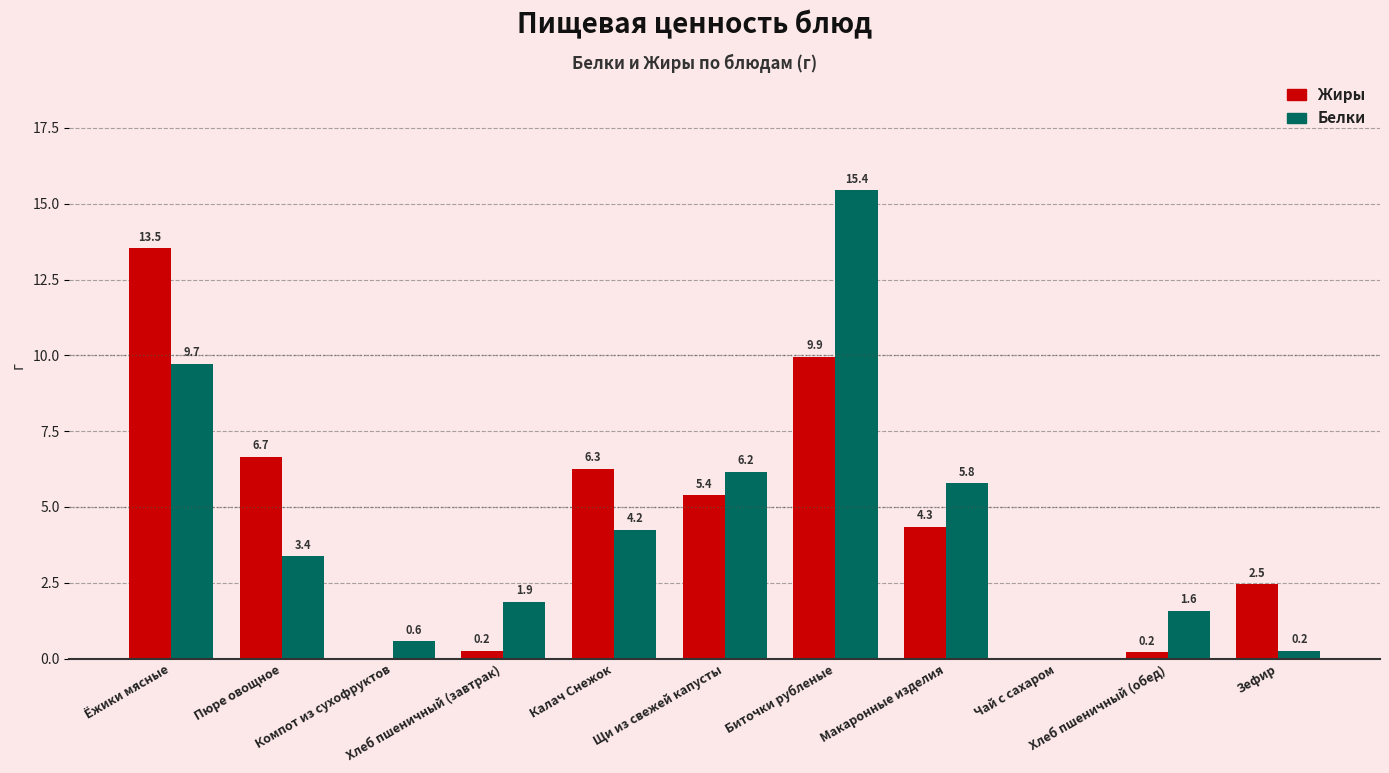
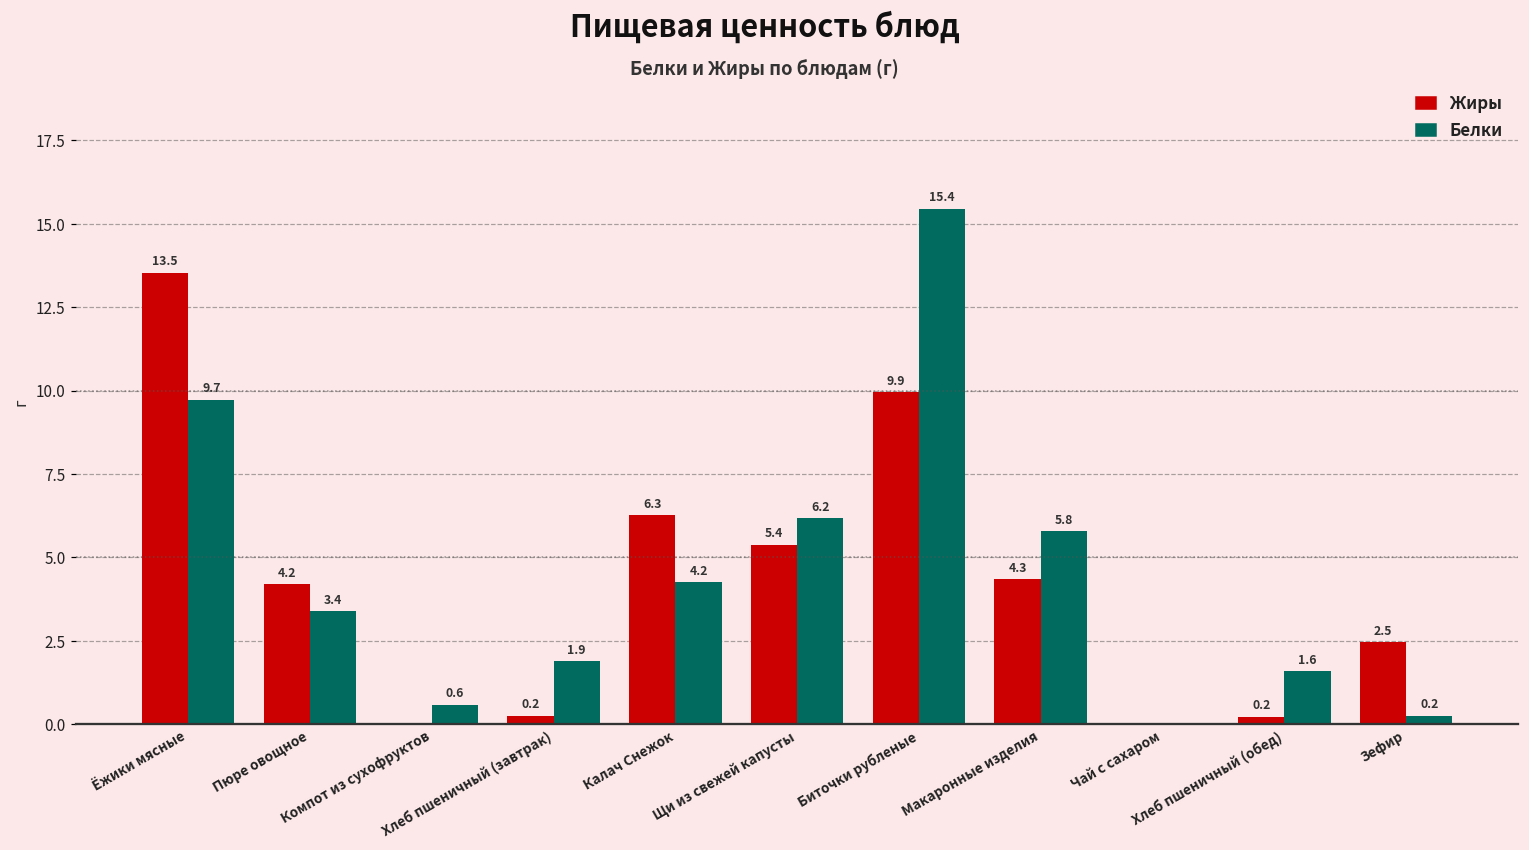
Жиры, Пюре овощное: 6.7 -> 4.2
